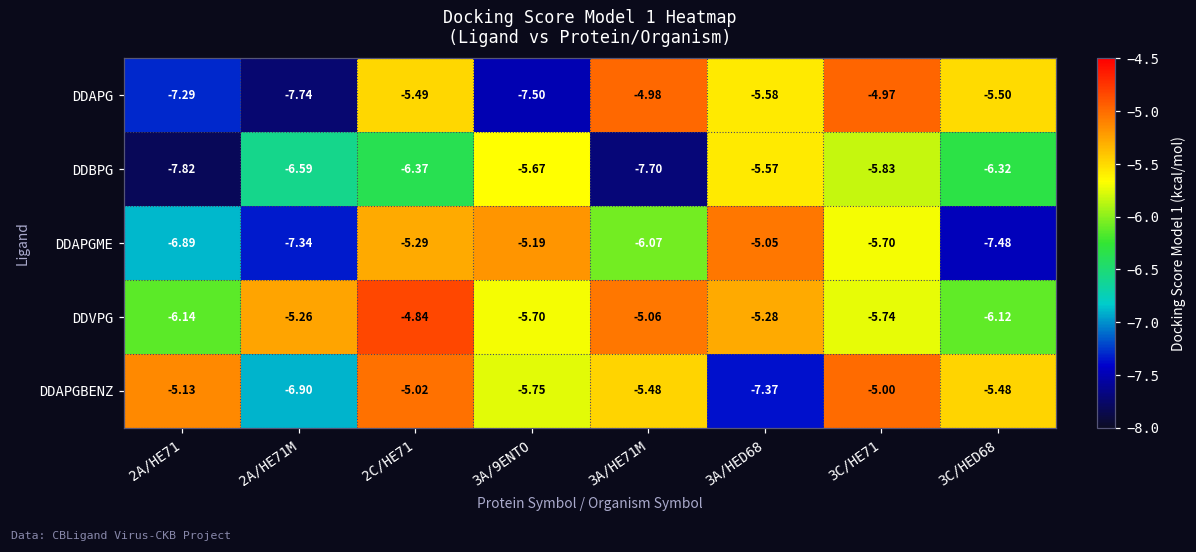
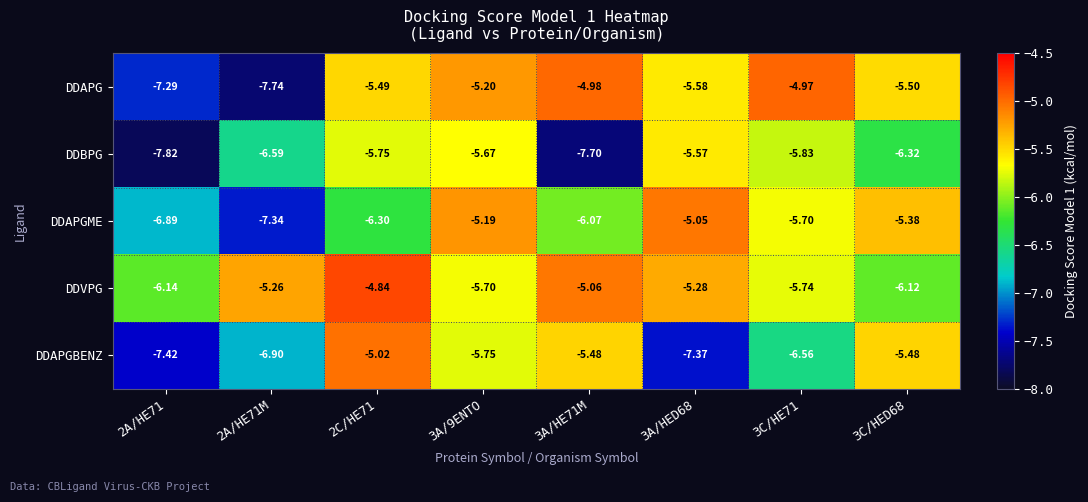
DDAPG, 3A/9ENTO: -7.50 -> -5.20
DDBPG, 2C/HE71: -6.37 -> -5.75
DDAPGME, 2C/HE71: -5.29 -> -6.30
DDAPGME, 3C/HED68: -7.48 -> -5.38
DDAPGBENZ, 2A/HE71: -5.13 -> -7.42
DDAPGBENZ, 3C/HE71: -5.00 -> -6.56
